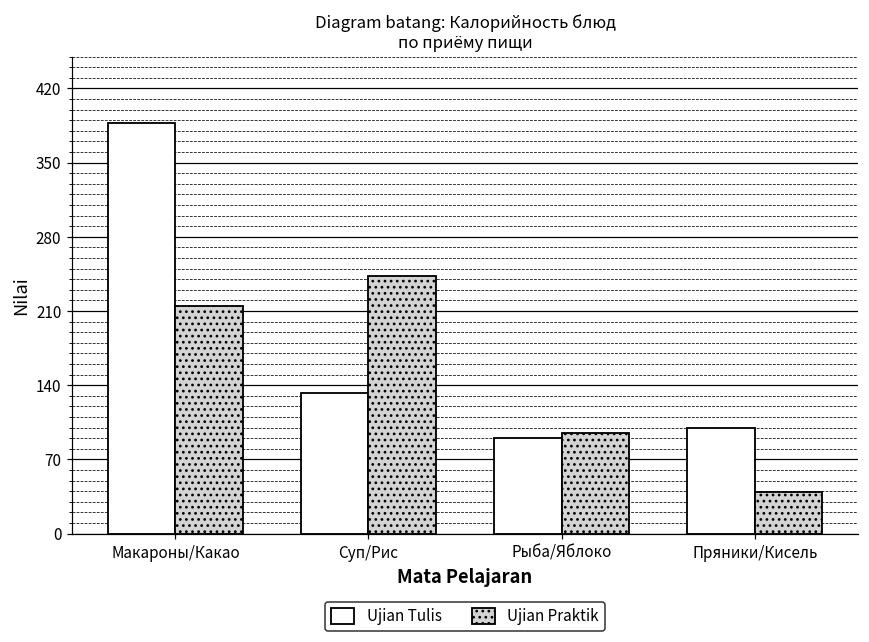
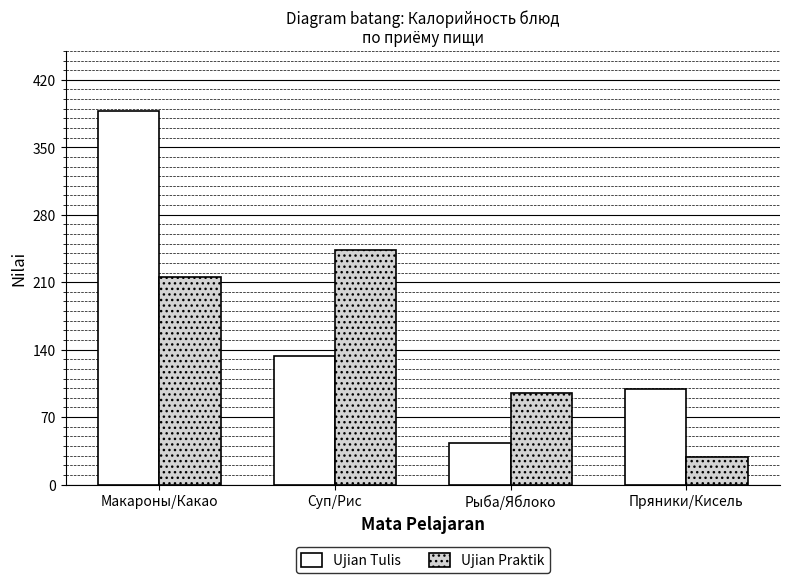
Ujian Tulis, Рыба/Яблоко: 90 -> 40
Ujian Praktik, Пряники/Кисель: 40 -> 30
